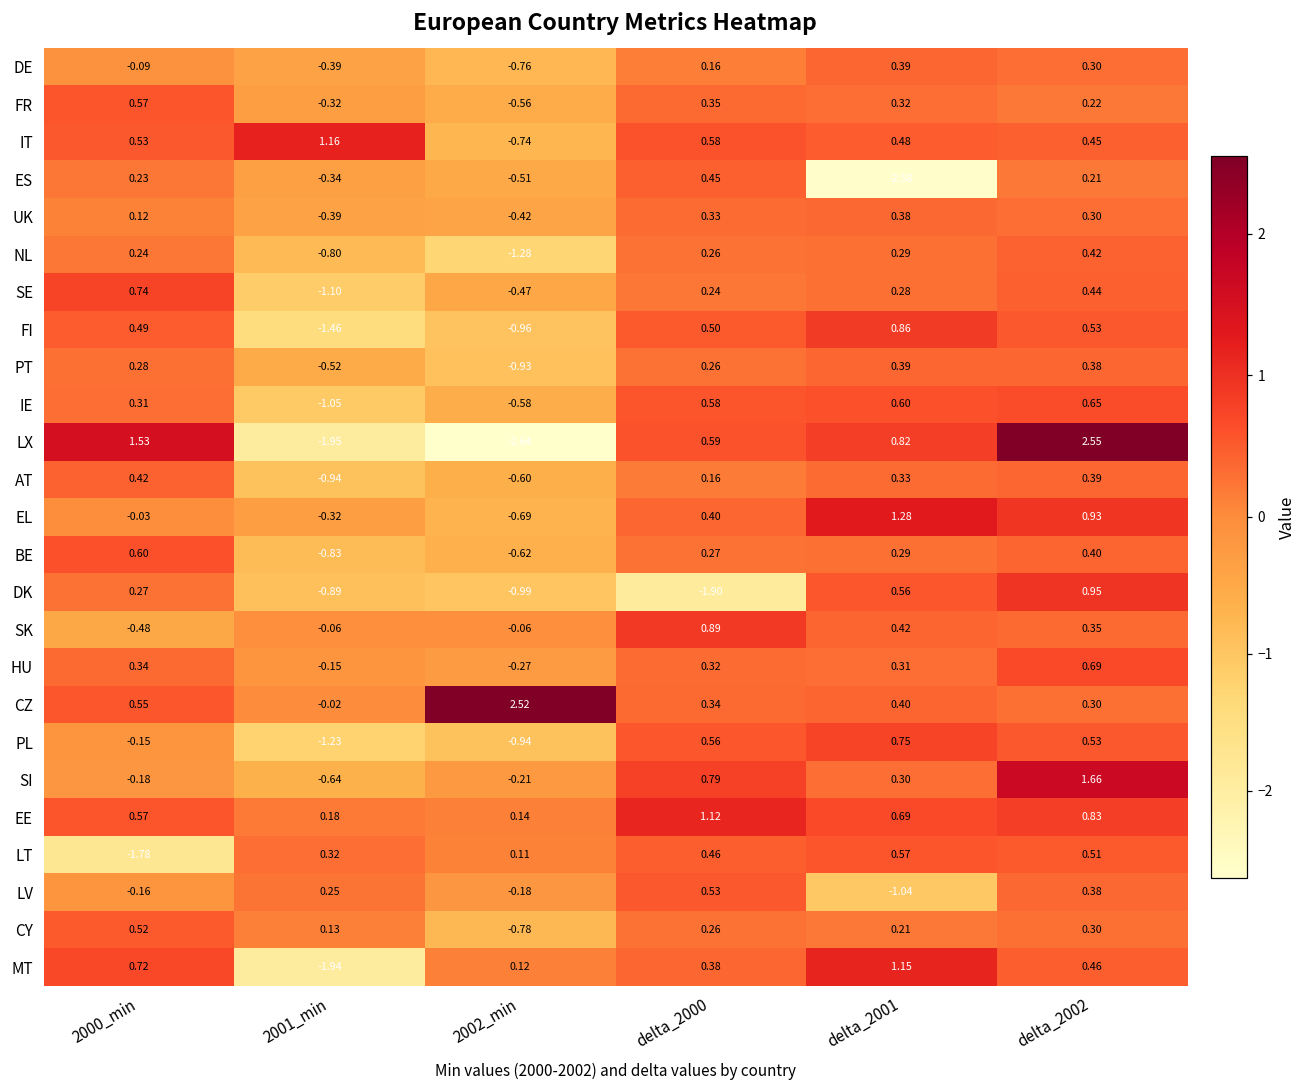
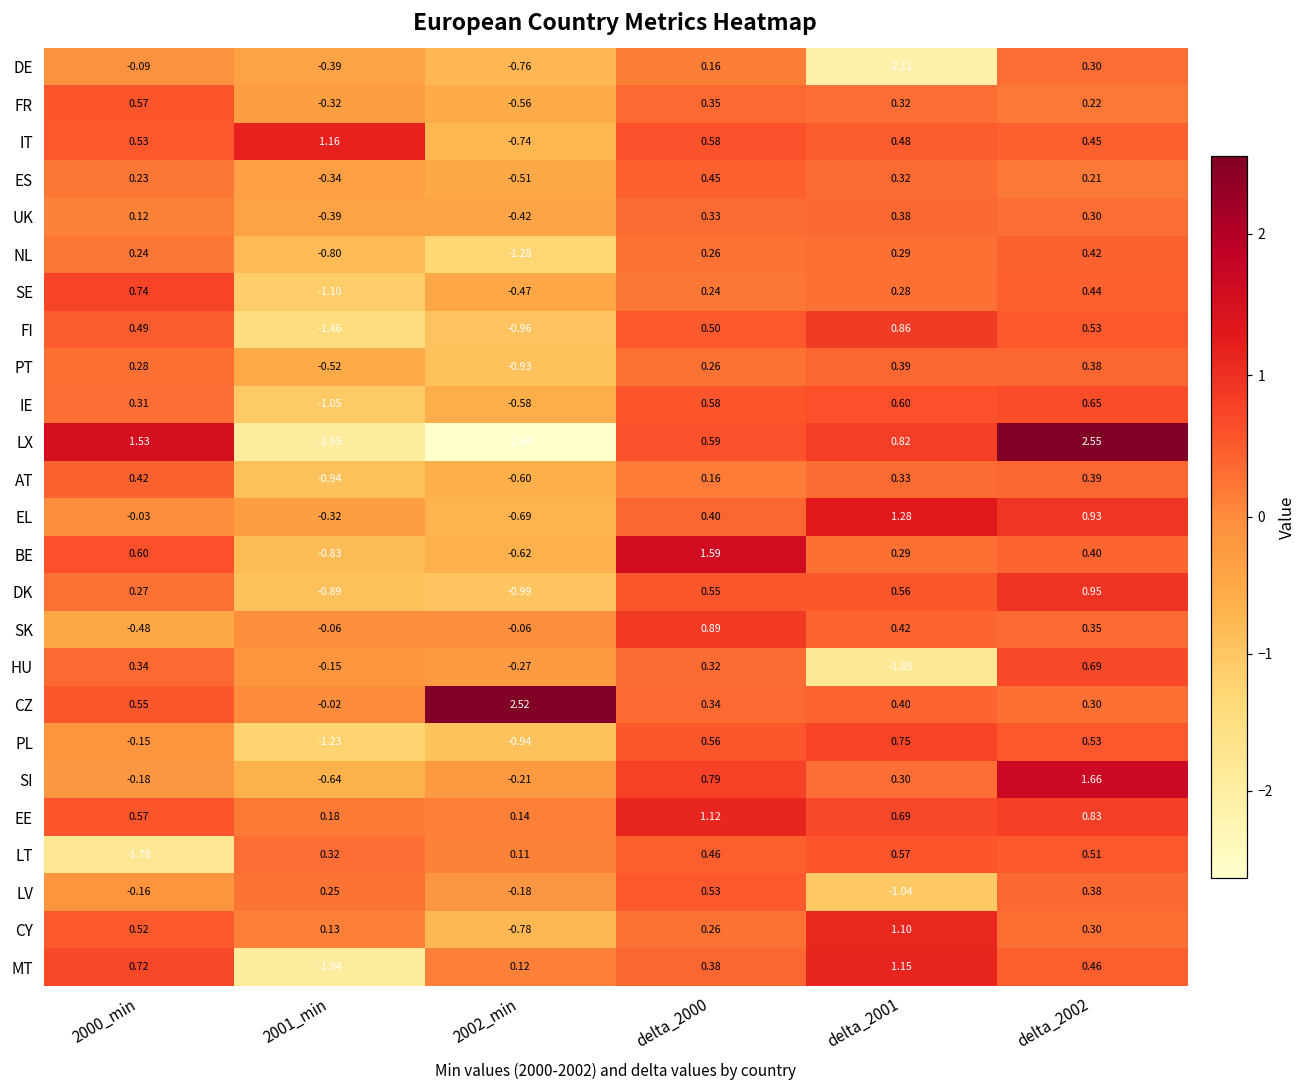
DE, delta_2001: 0.39 -> -2.11
ES, delta_2001: -2.58 -> 0.32
BE, delta_2000: 0.27 -> 1.59
DK, delta_2000: -1.90 -> 0.55
HU, delta_2001: 0.31 -> -1.85
CY, delta_2001: 0.21 -> 1.10
